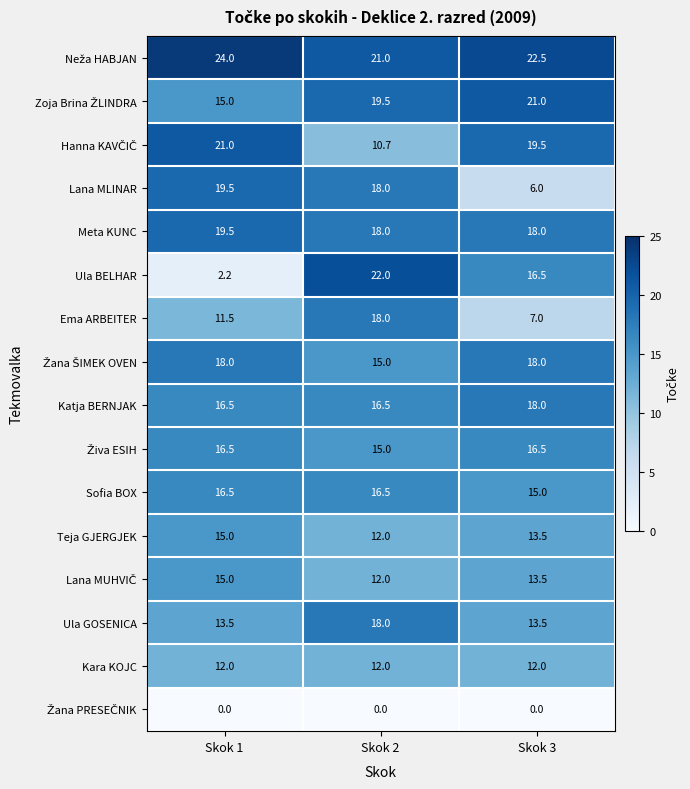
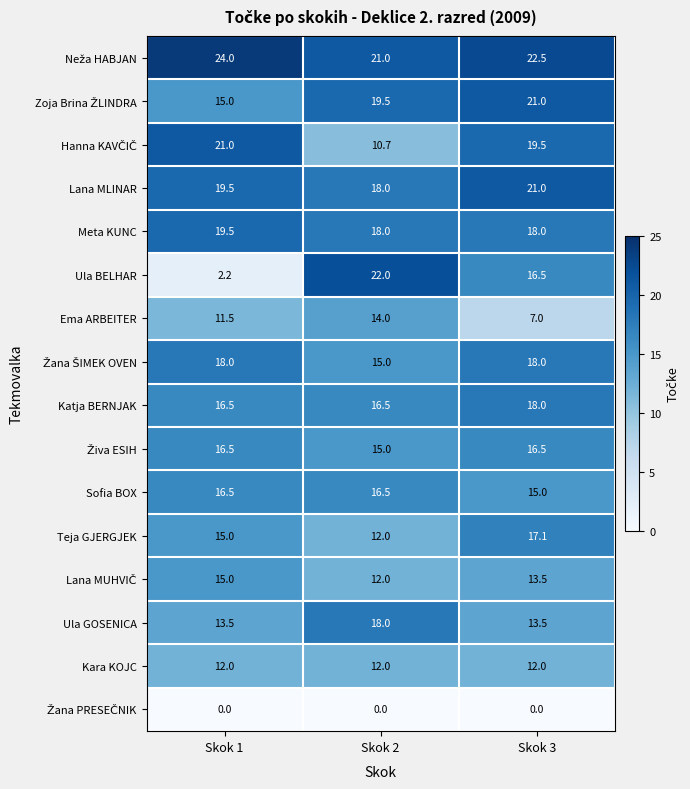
Lana MLINAR, Skok 3: 6.0 -> 21.0
Ema ARBEITER, Skok 2: 18.0 -> 14.0
Teja GJERGJEK, Skok 3: 13.5 -> 17.1
